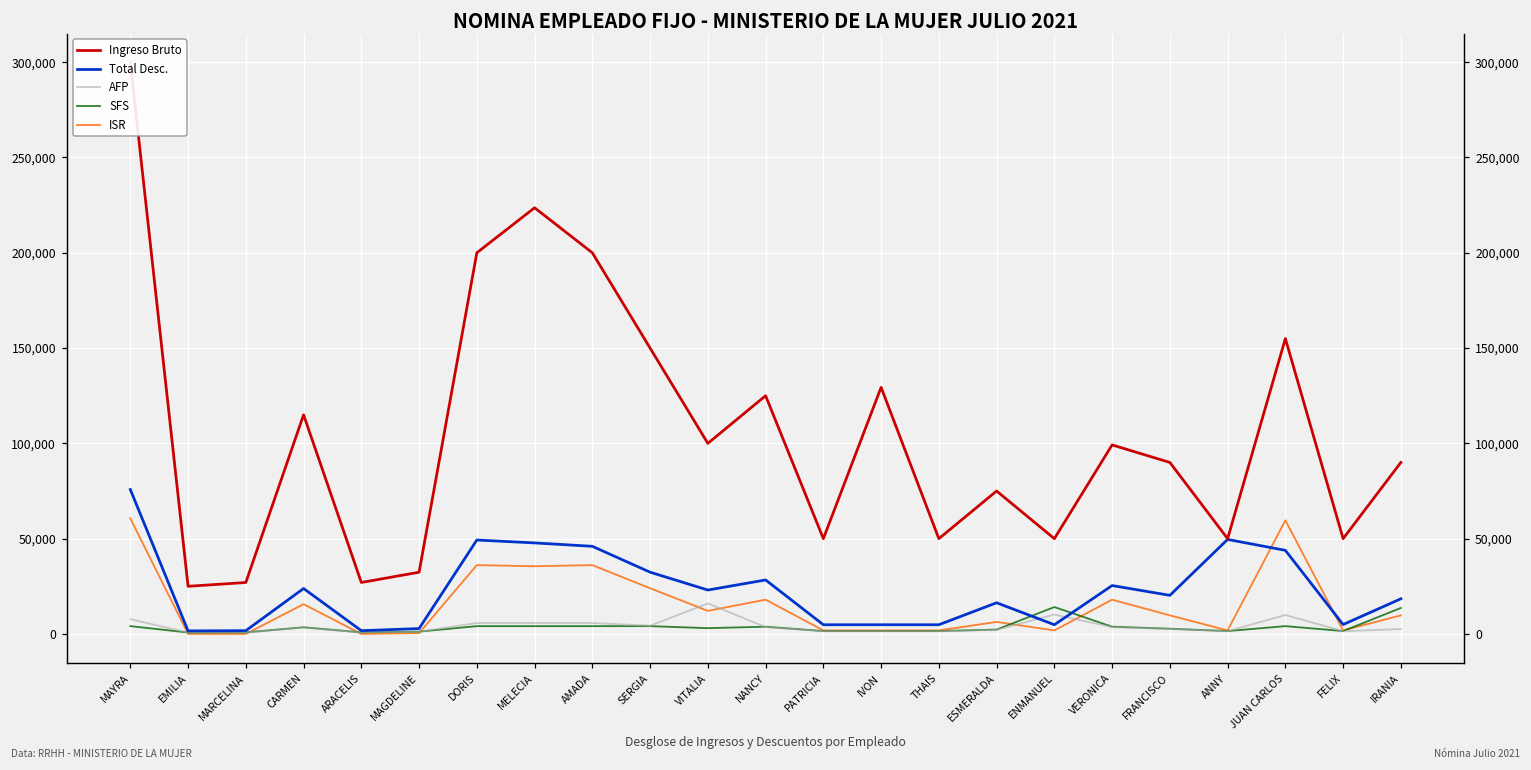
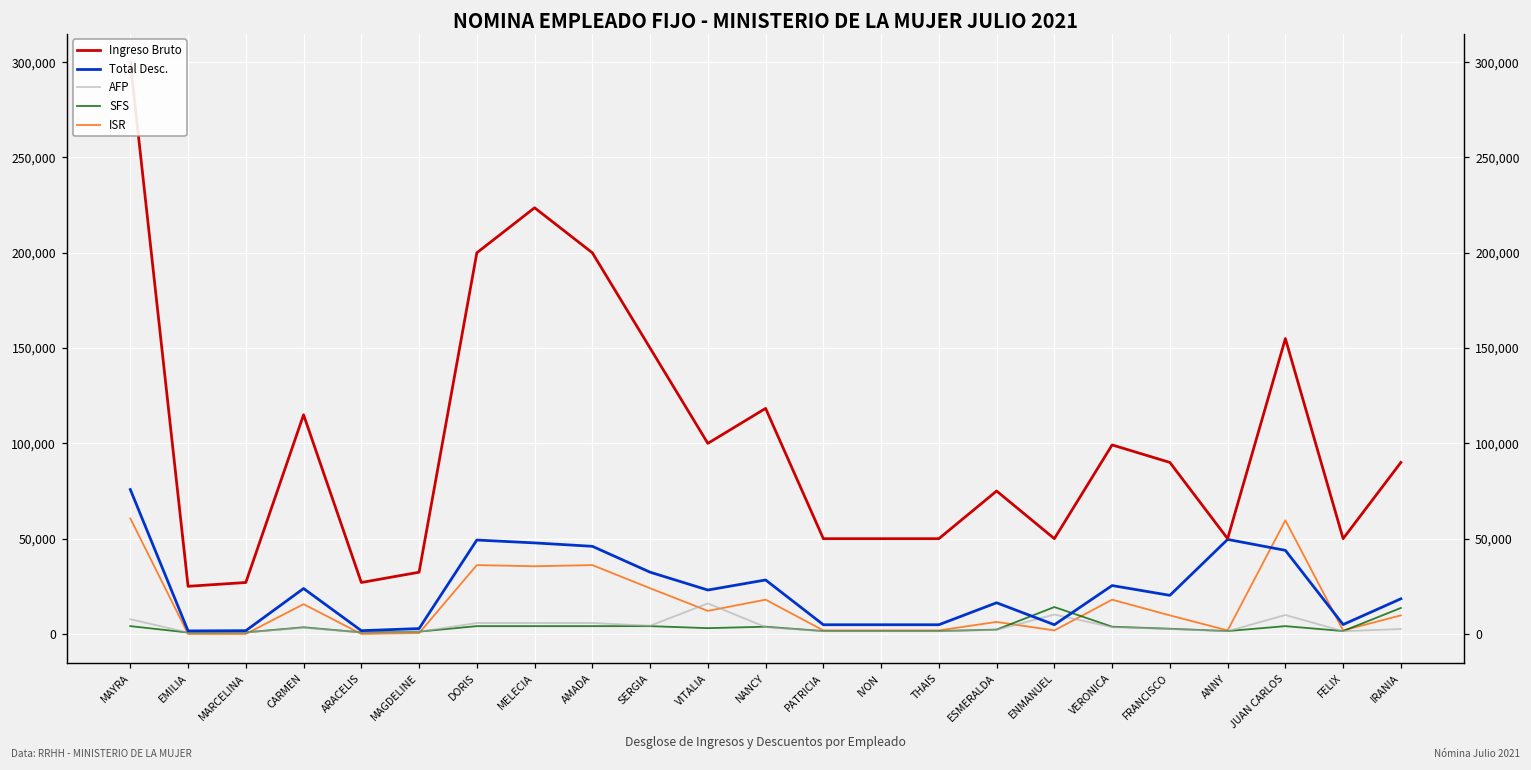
Ingreso Bruto, NANCY: 125,000 -> 118,000
Ingreso Bruto, IVON: 129,000 -> 50,000
